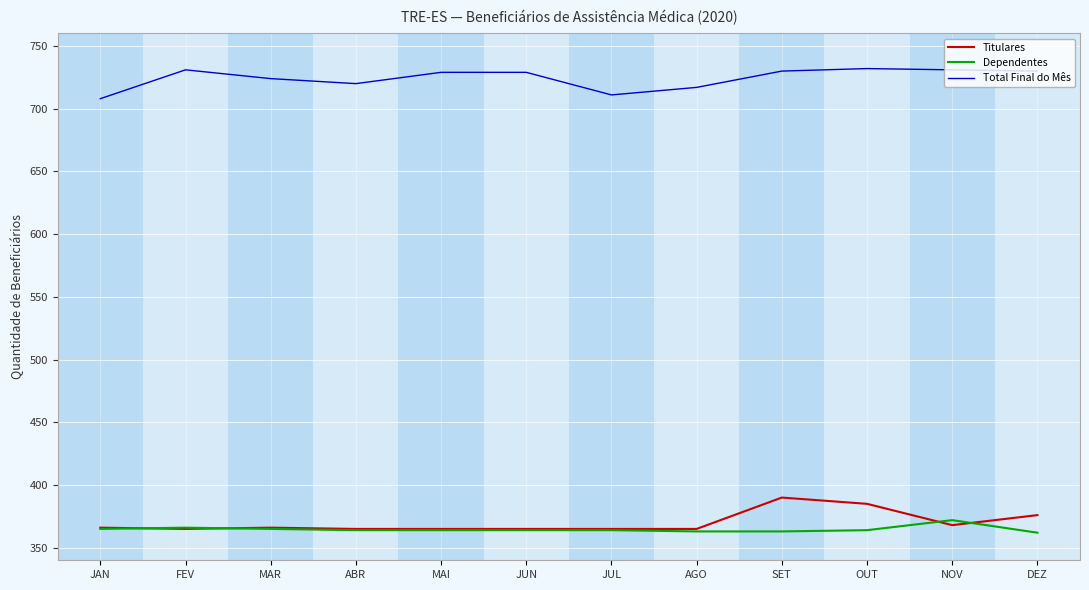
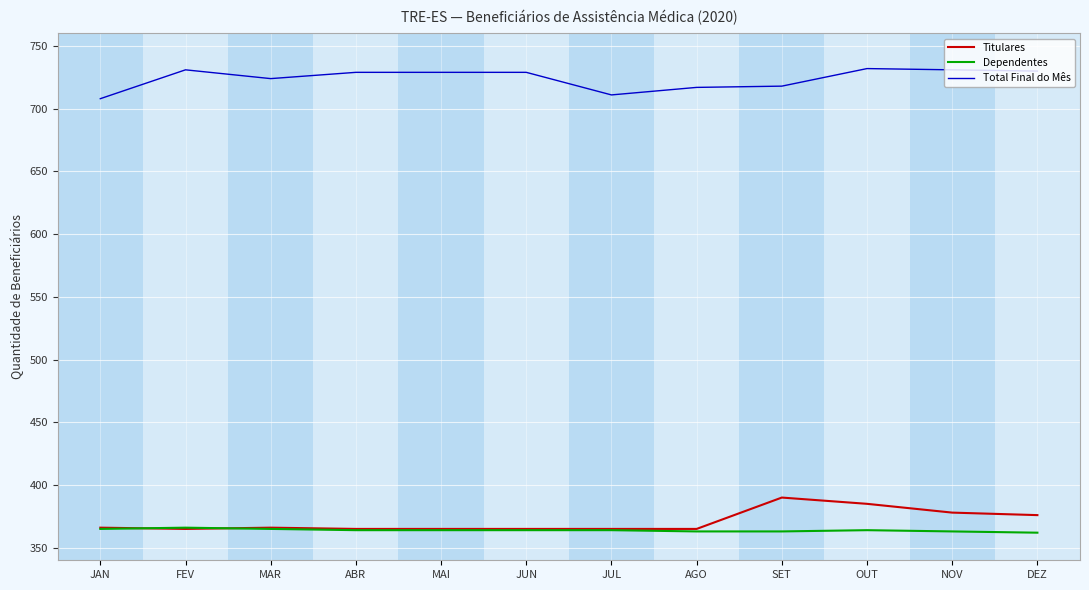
Total Final do Mês, ABR: 720 -> 729
Total Final do Mês, SET: 730 -> 718
Titulares, NOV: 368 -> 378
Dependentes, NOV: 372 -> 363
